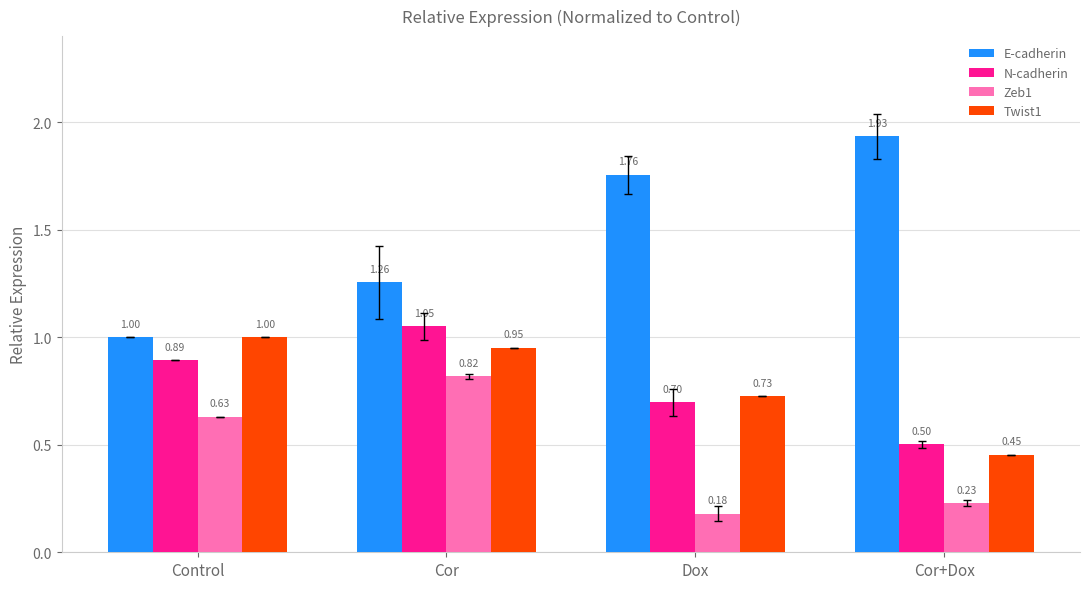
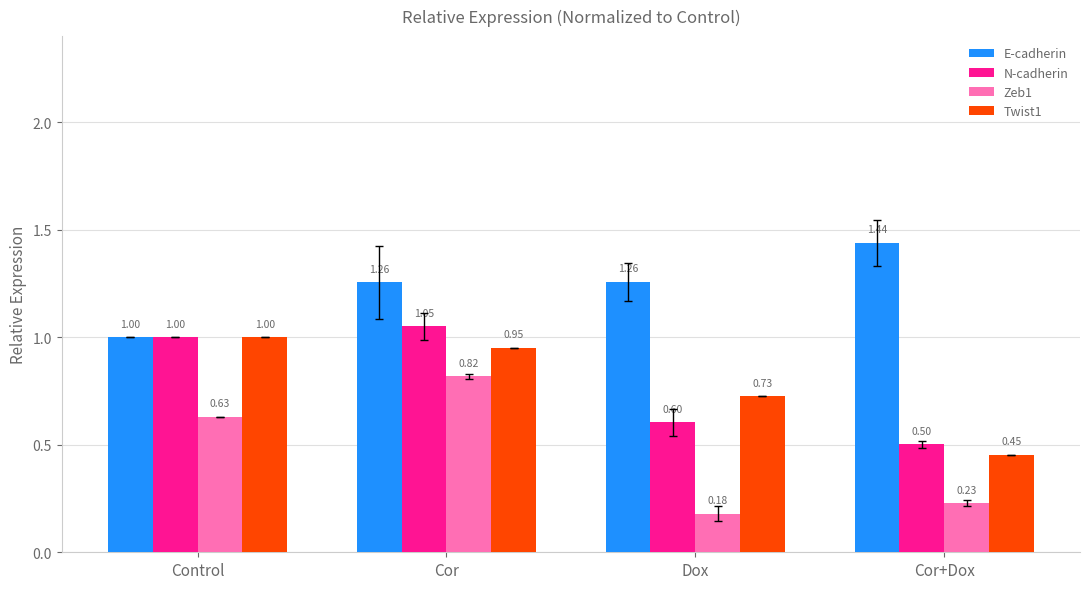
N-cadherin, Control: 0.89 -> 1.00
E-cadherin, Dox: 1.76 -> 1.26
N-cadherin, Dox: 0.70 -> 0.60
E-cadherin, Cor+Dox: 1.93 -> 1.44
